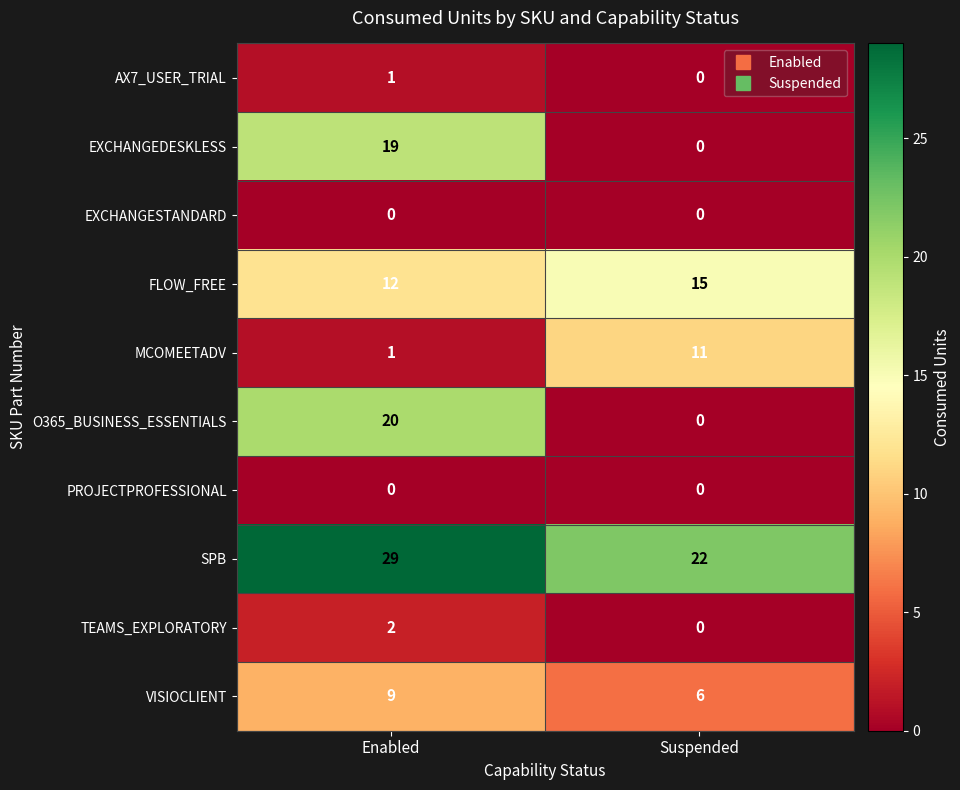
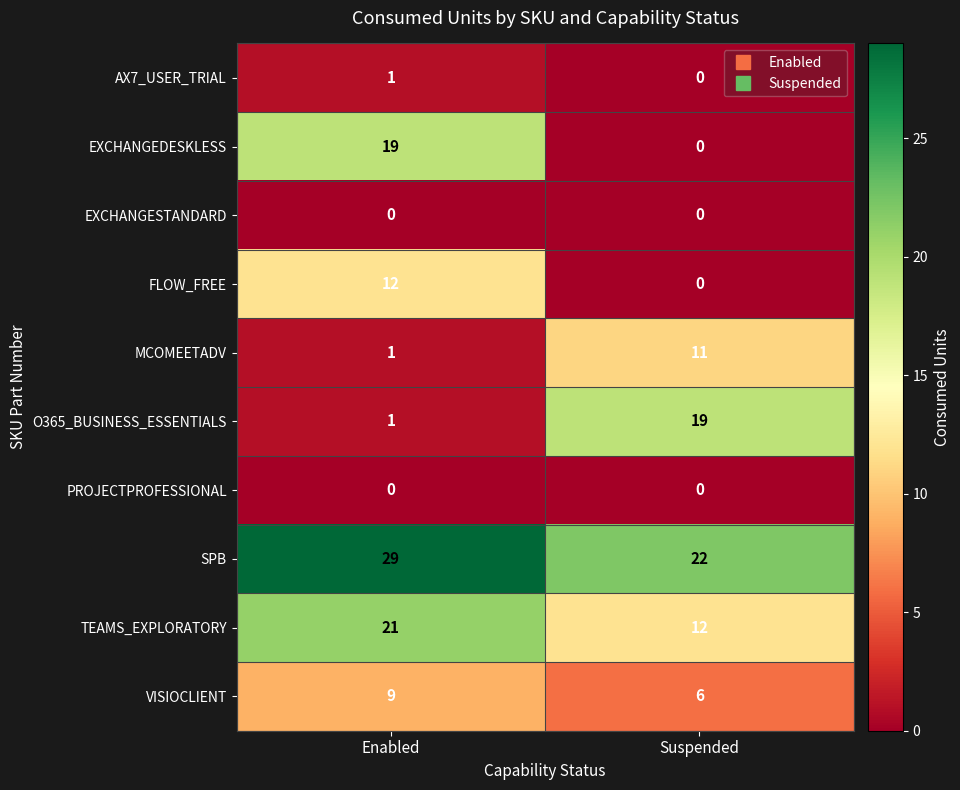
FLOW_FREE, Suspended: 15 -> 0
O365_BUSINESS_ESSENTIALS, Enabled: 20 -> 1
O365_BUSINESS_ESSENTIALS, Suspended: 0 -> 19
TEAMS_EXPLORATORY, Enabled: 2 -> 21
TEAMS_EXPLORATORY, Suspended: 0 -> 12
